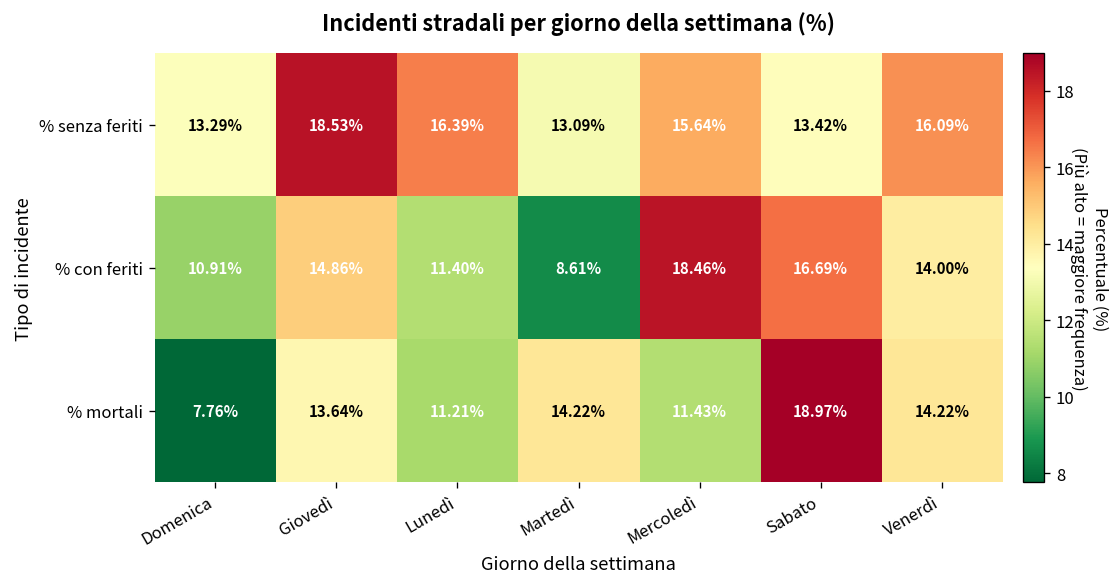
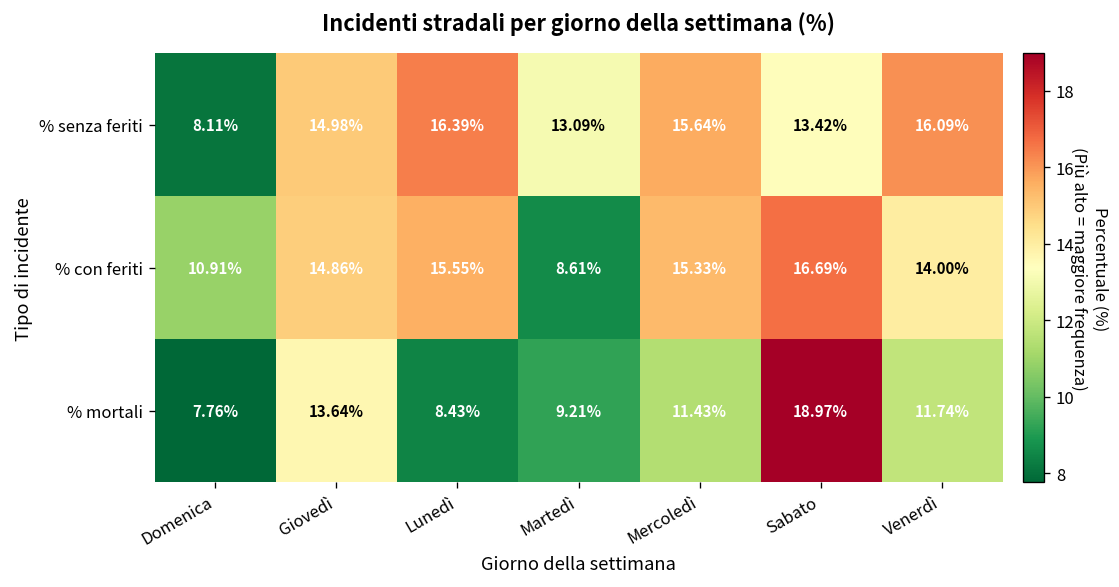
% senza feriti, Domenica: 13.29% -> 8.11%
% senza feriti, Giovedì: 18.53% -> 14.98%
% con feriti, Lunedì: 11.40% -> 15.55%
% con feriti, Mercoledì: 18.46% -> 15.33%
% mortali, Lunedì: 11.21% -> 8.43%
% mortali, Martedì: 14.22% -> 9.21%
% mortali, Venerdì: 14.22% -> 11.74%
